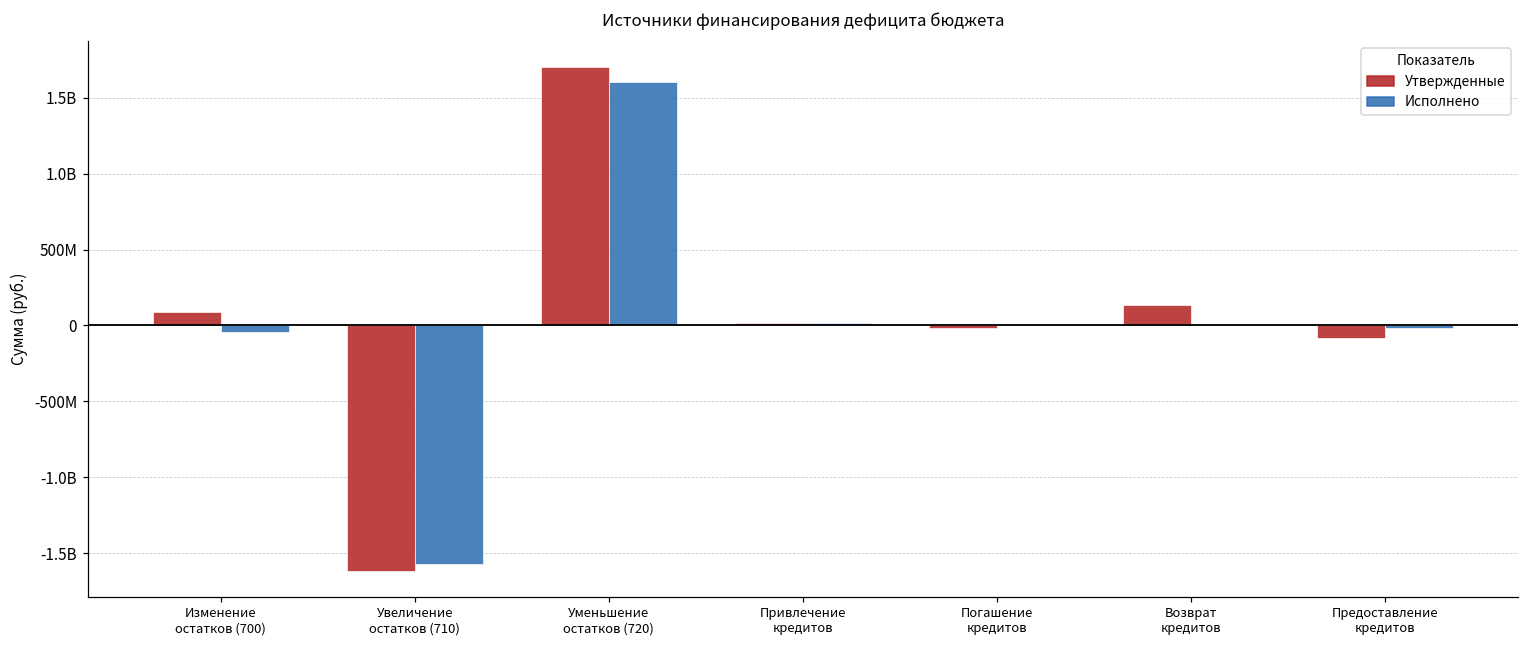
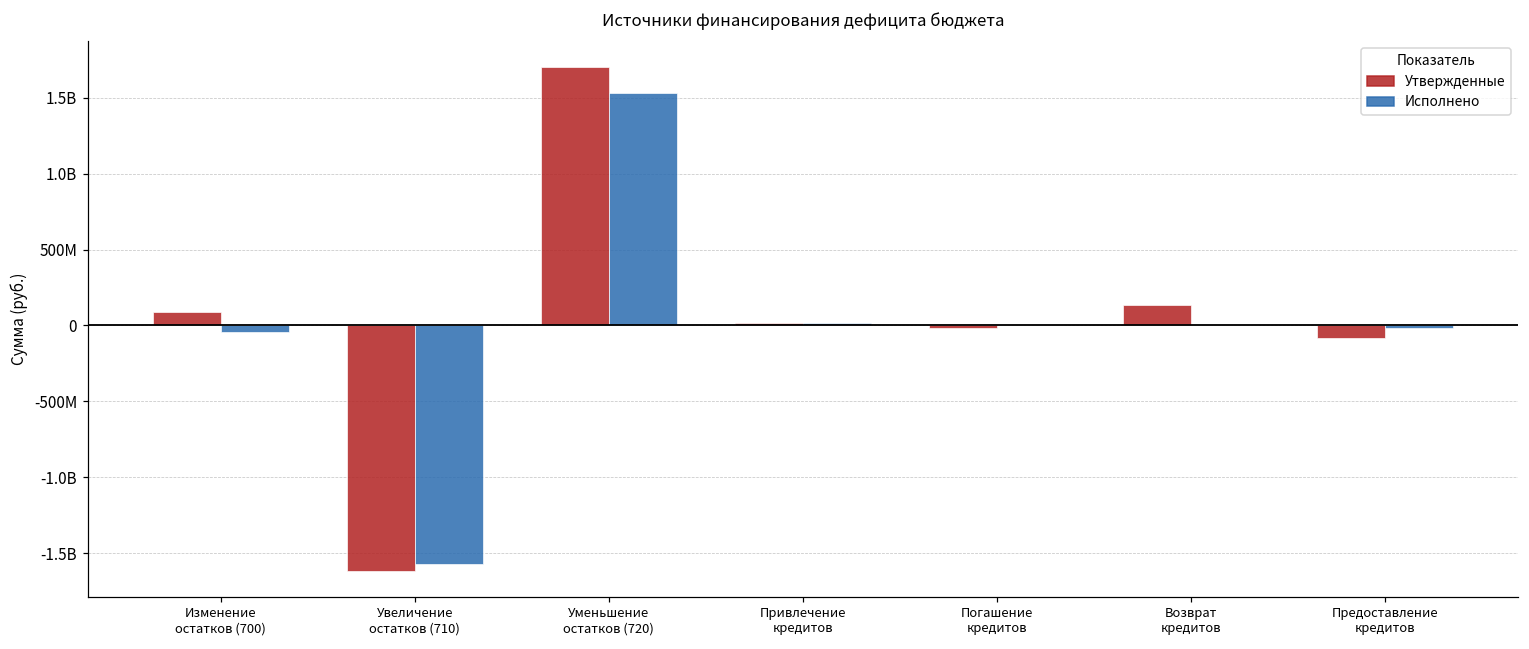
Исполнено, Уменьшение остатков (720): 1600000000 -> 1530000000
